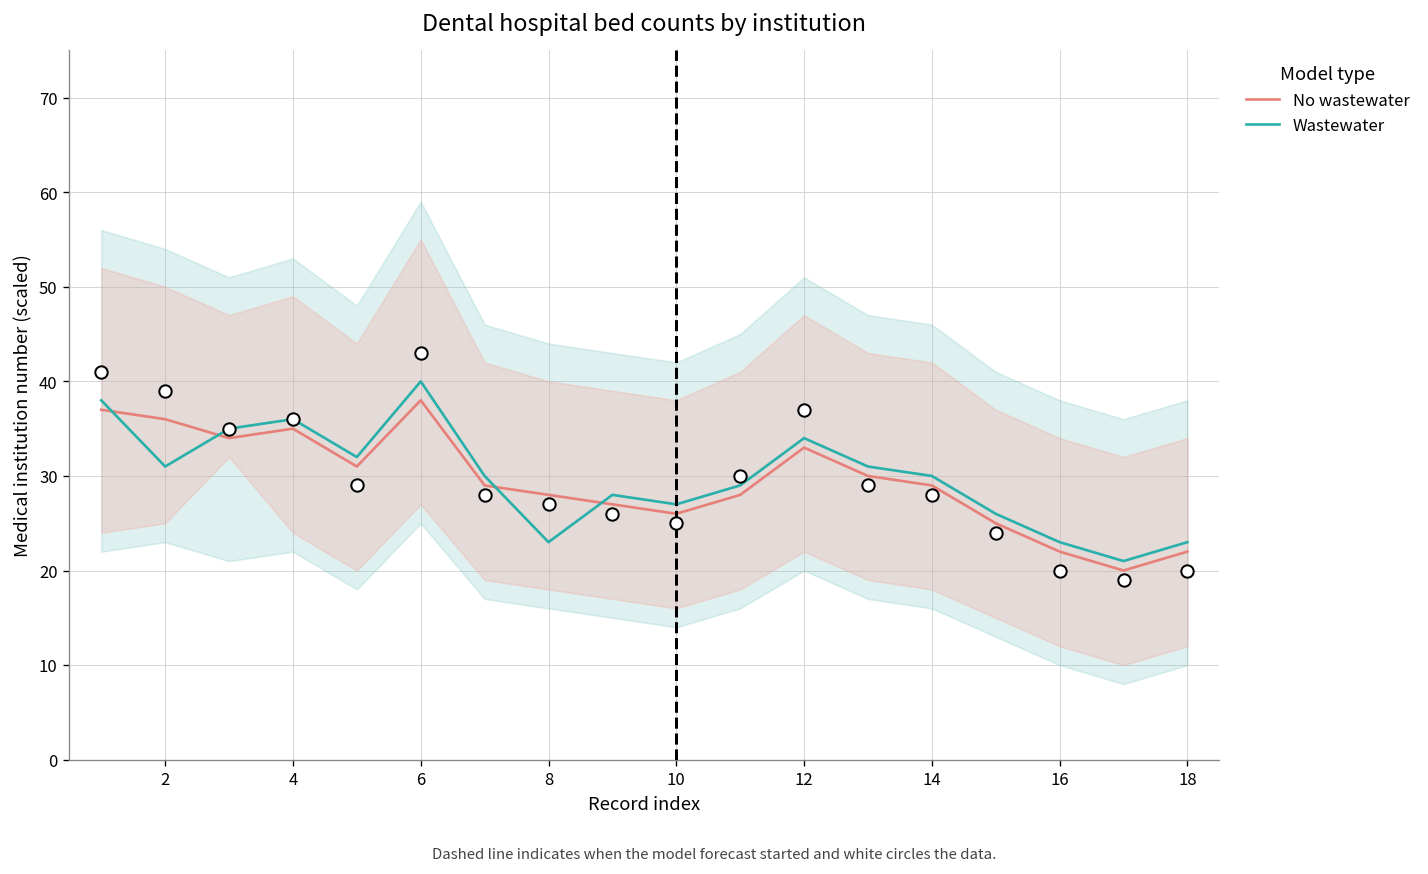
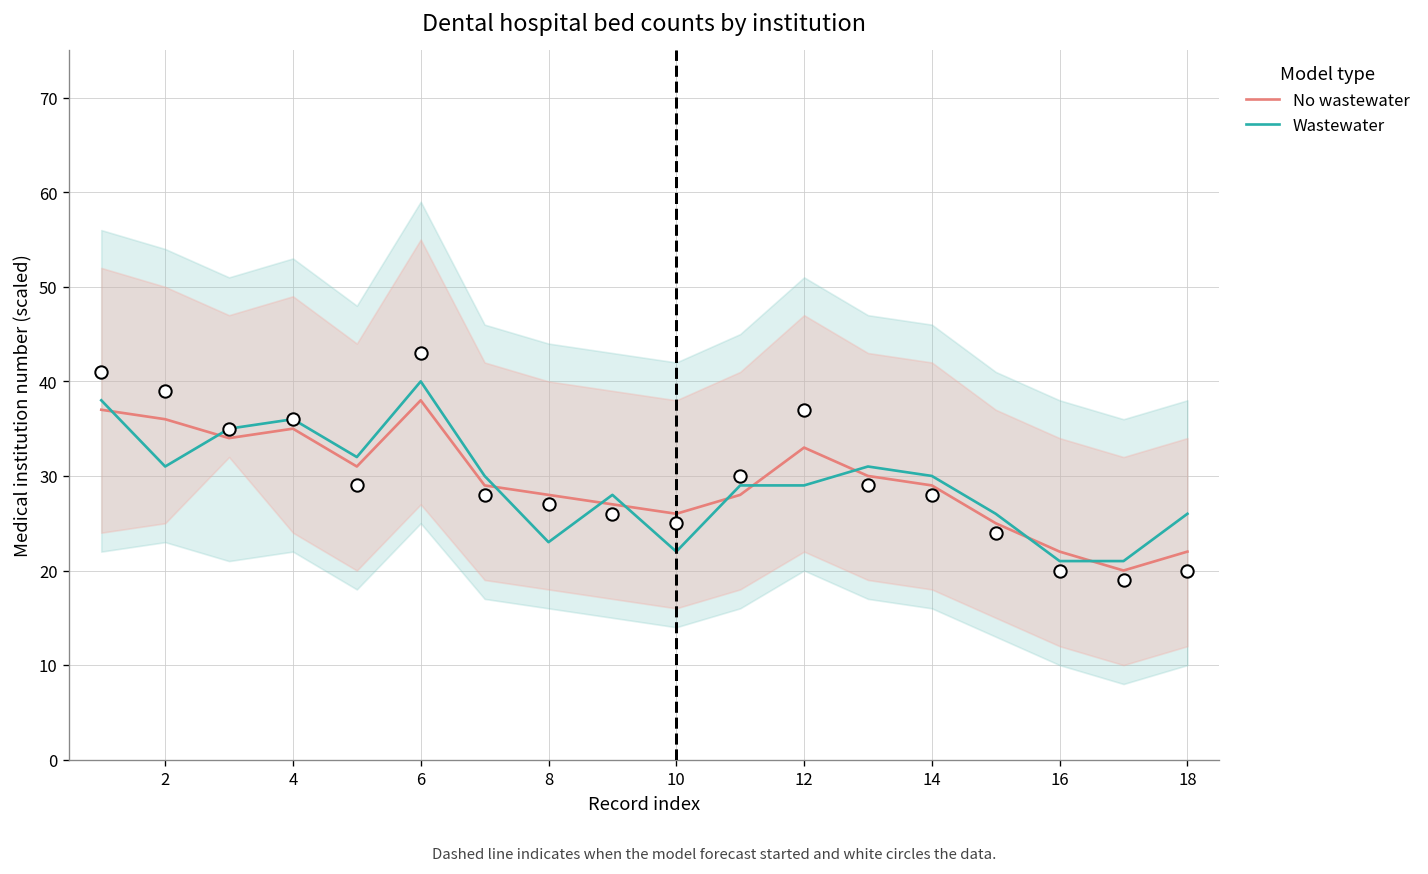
Wastewater, 10: 27 -> 22
Wastewater, 12: 34 -> 29
Wastewater, 16: 23 -> 21
Wastewater, 18: 23 -> 26
